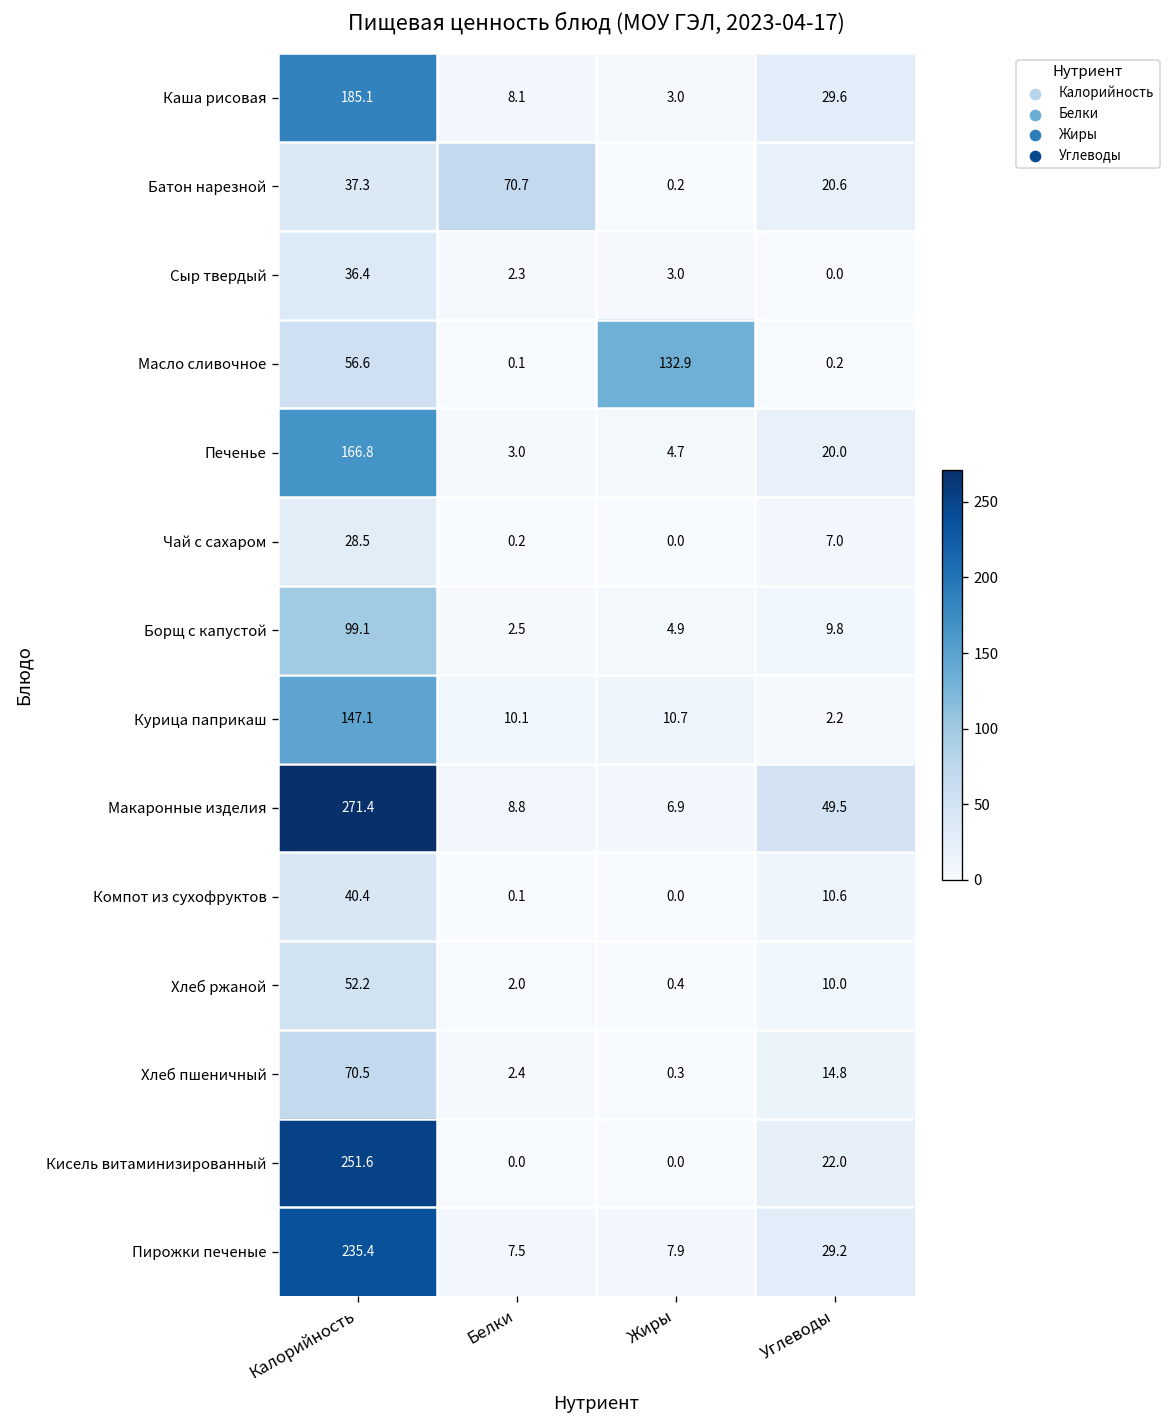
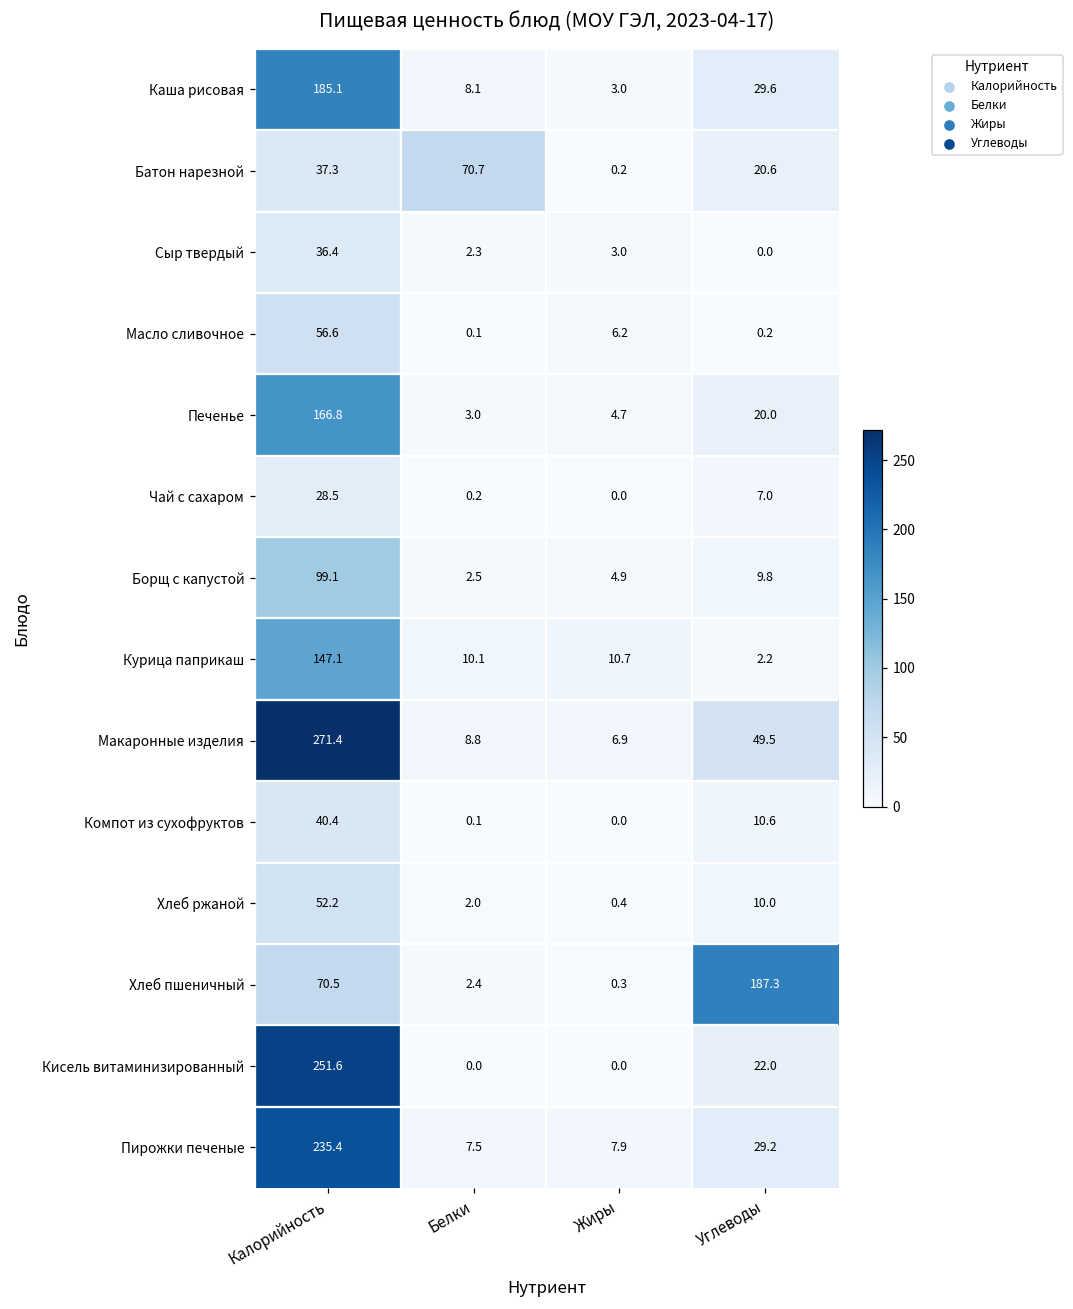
Масло сливочное, Жиры: 132.9 -> 6.2
Хлеб пшеничный, Углеводы: 14.8 -> 187.3
